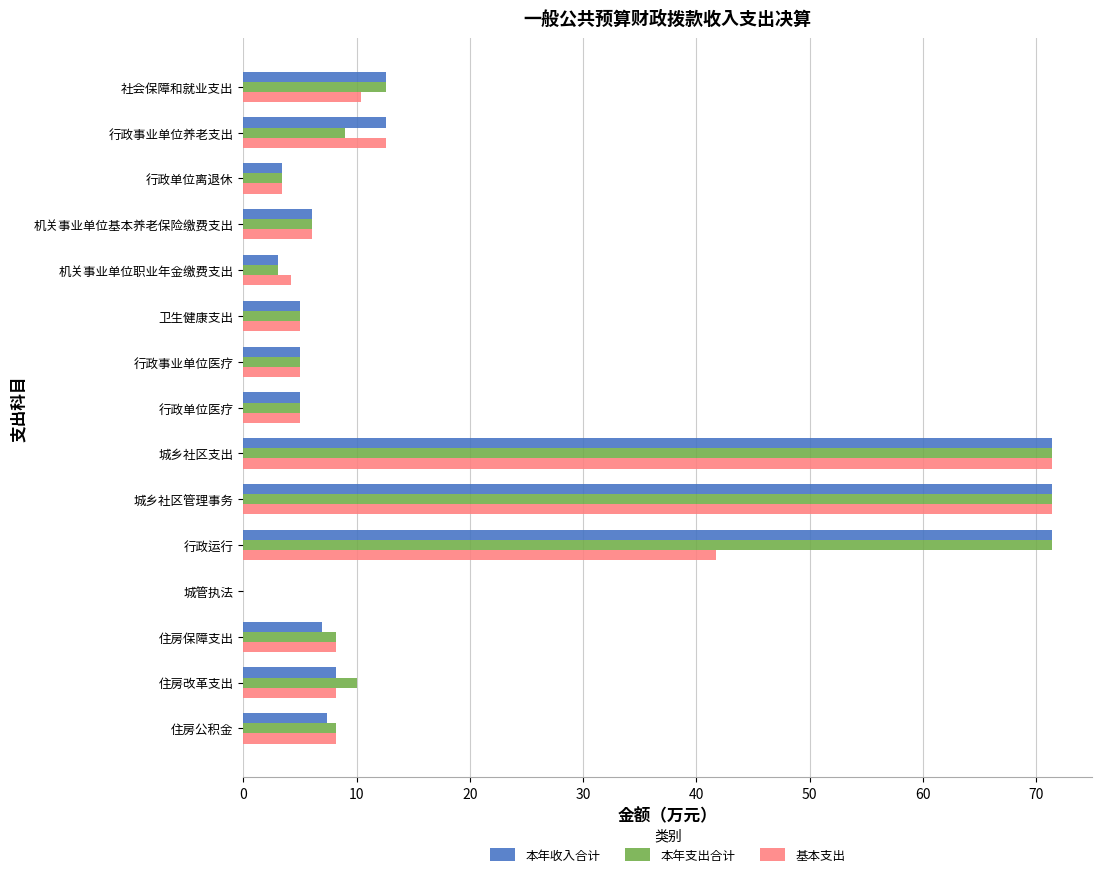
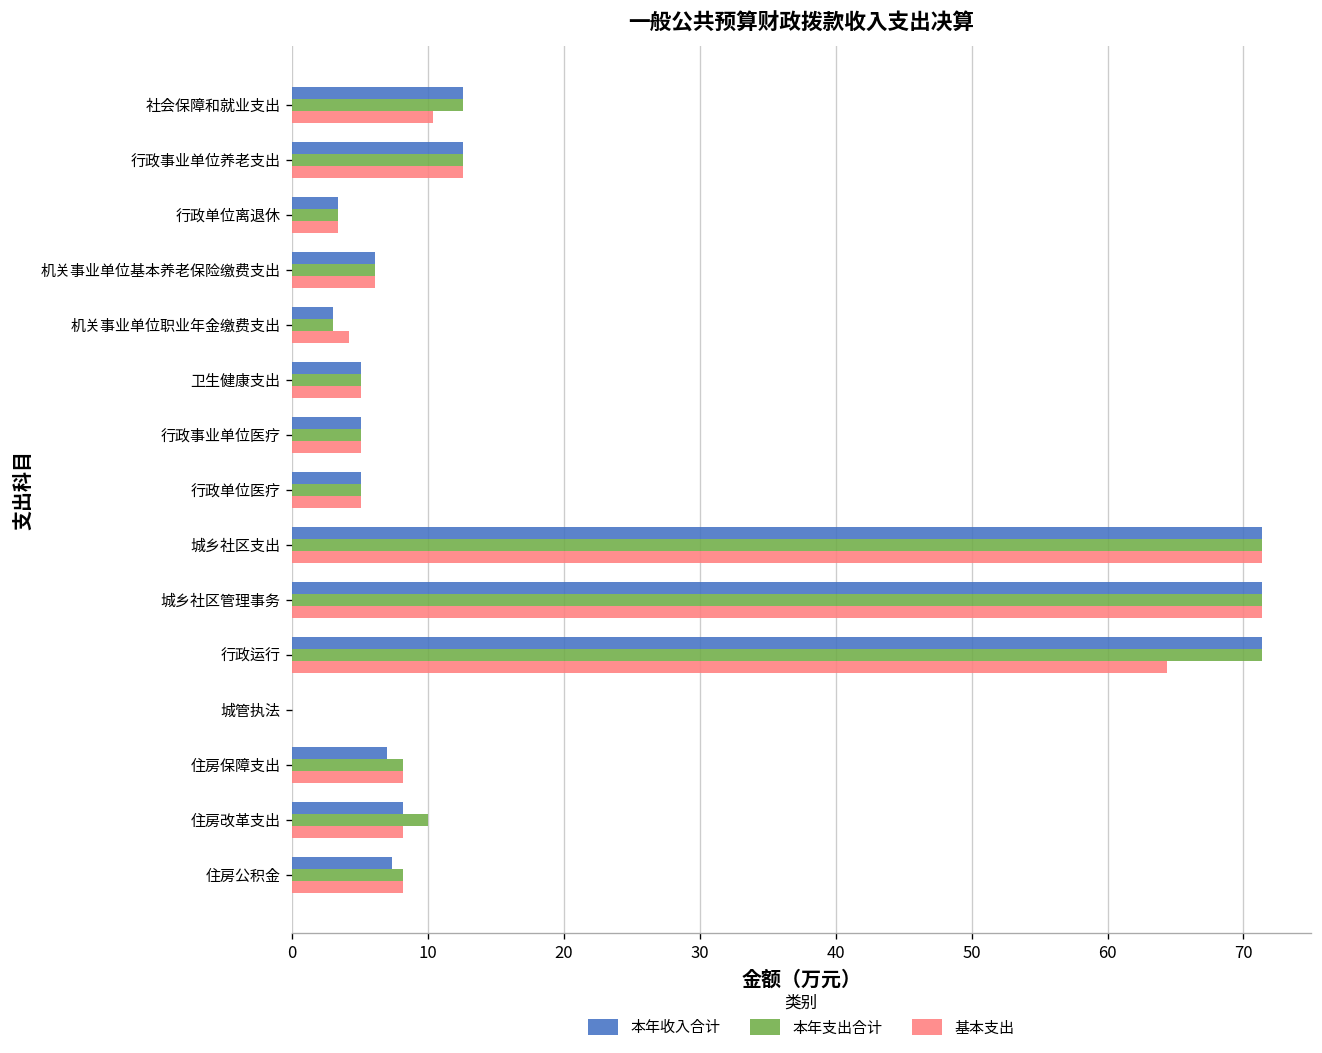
本年支出合计, 行政事业单位养老支出: 9.0 -> 12.6
基本支出, 行政运行: 41.8 -> 64.4
